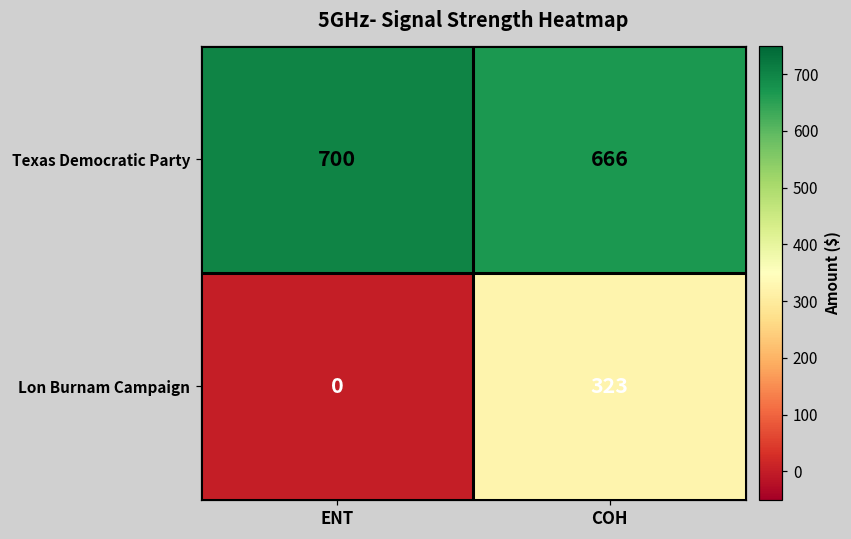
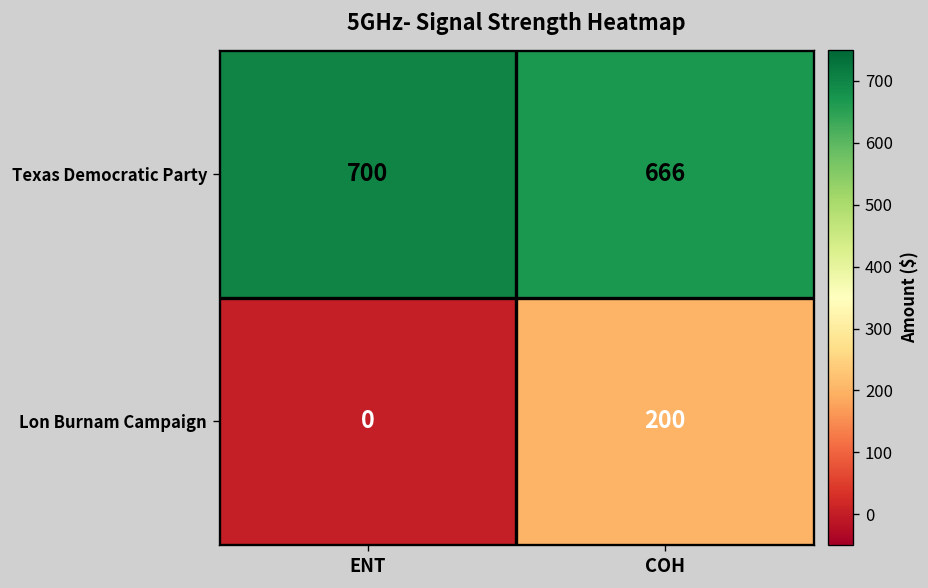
Lon Burnam Campaign, COH: 323 -> 200
